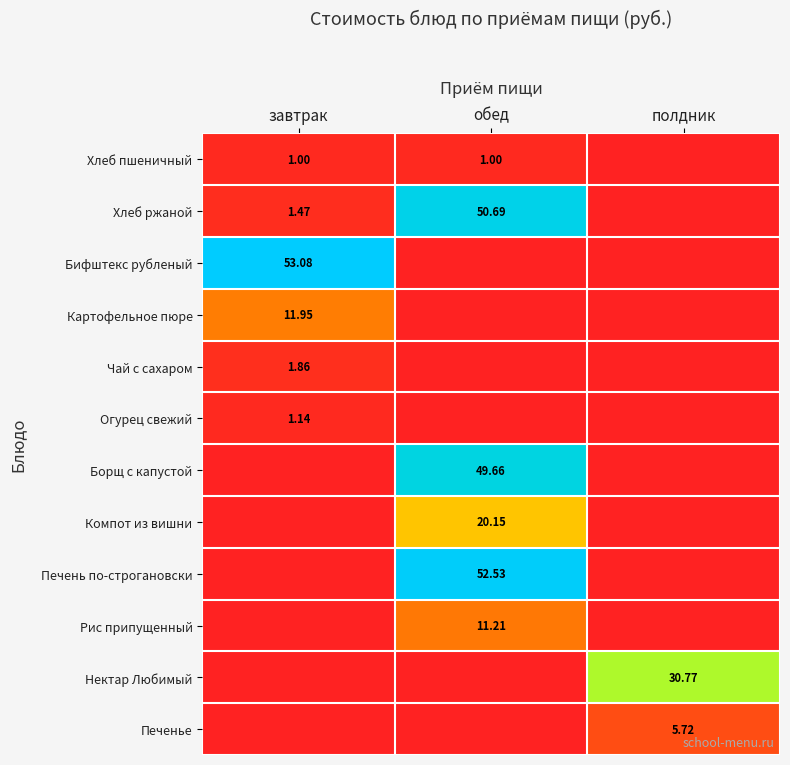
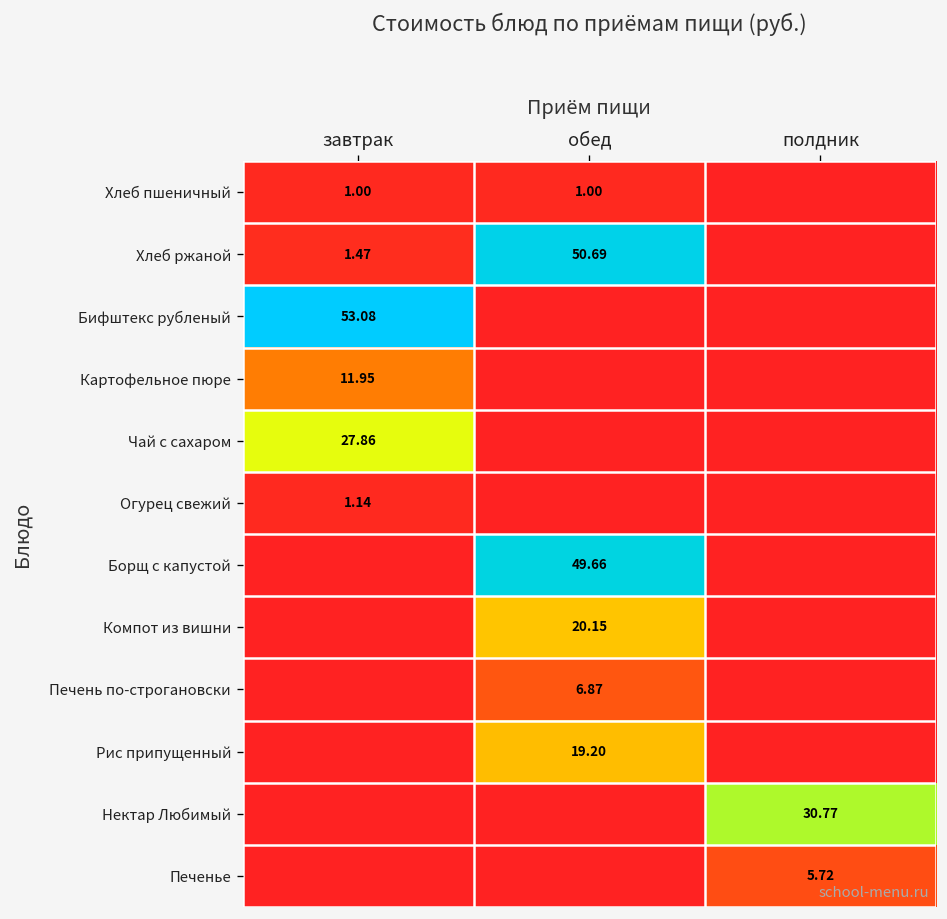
Чай с сахаром, завтрак: 1.86 -> 27.86
Печень по-строгановски, обед: 52.53 -> 6.87
Рис припущенный, обед: 11.21 -> 19.20
